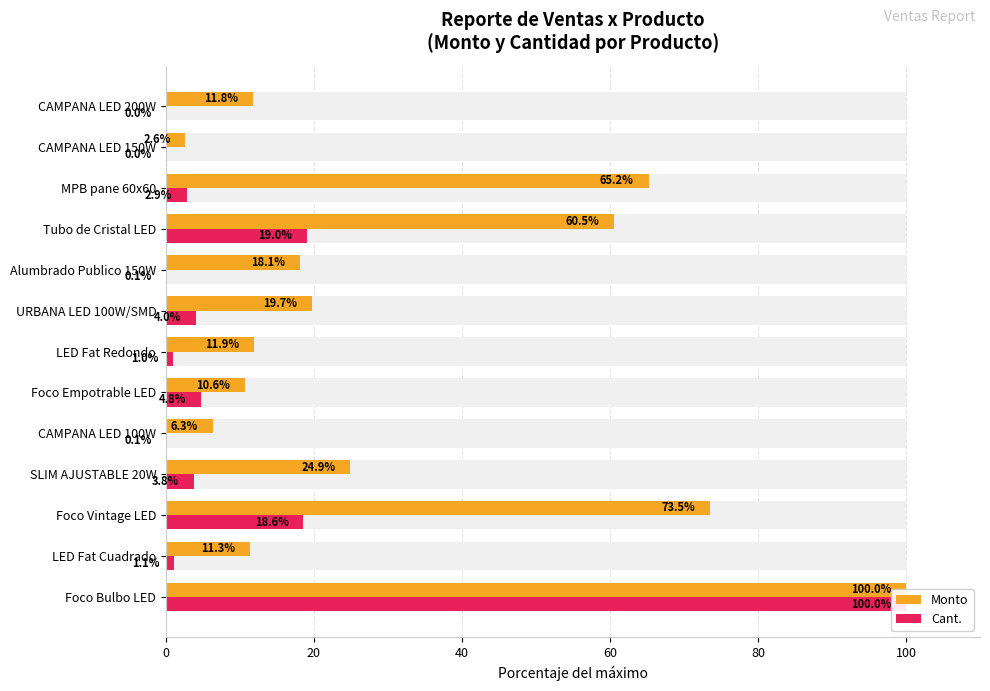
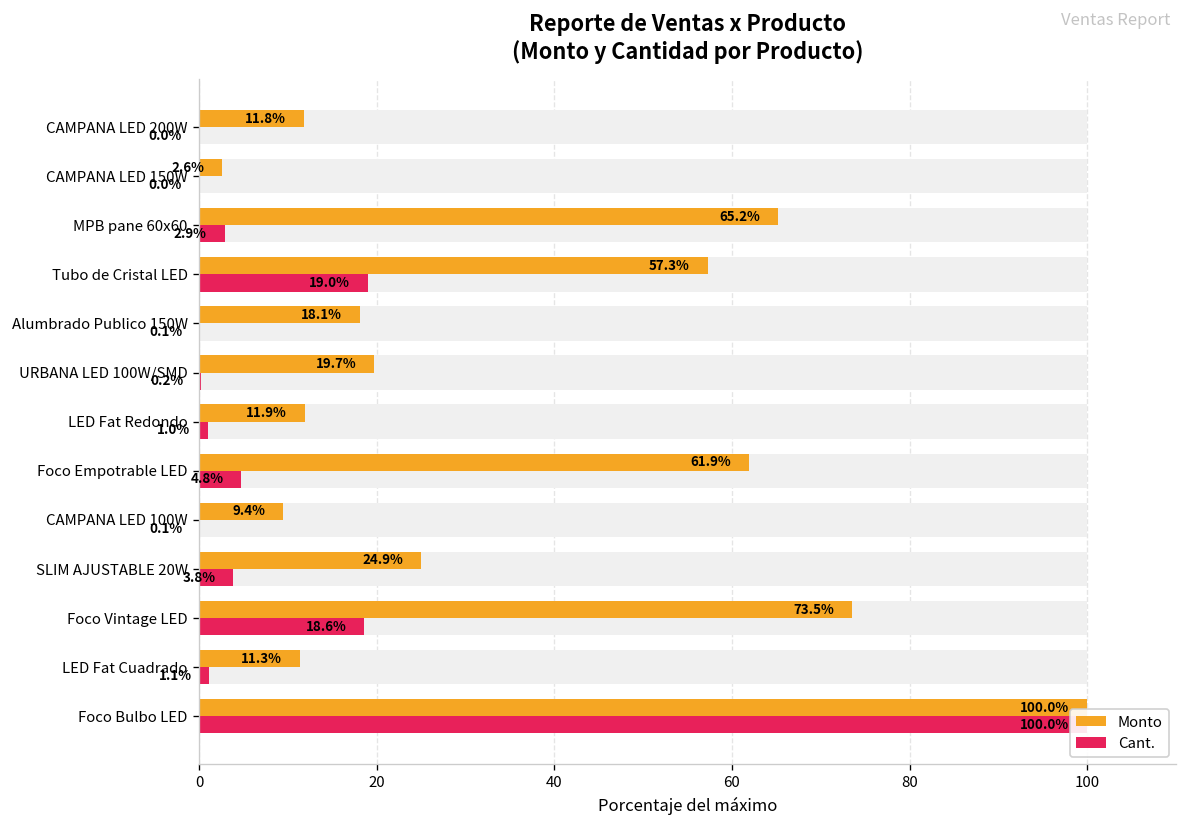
Monto, Tubo de Cristal LED: 60.5% -> 57.3%
Cant., URBANA LED 100W/SMD: 4.0% -> 0.2%
Monto, Foco Empotrable LED: 10.6% -> 61.9%
Monto, CAMPANA LED 100W: 6.3% -> 9.4%
